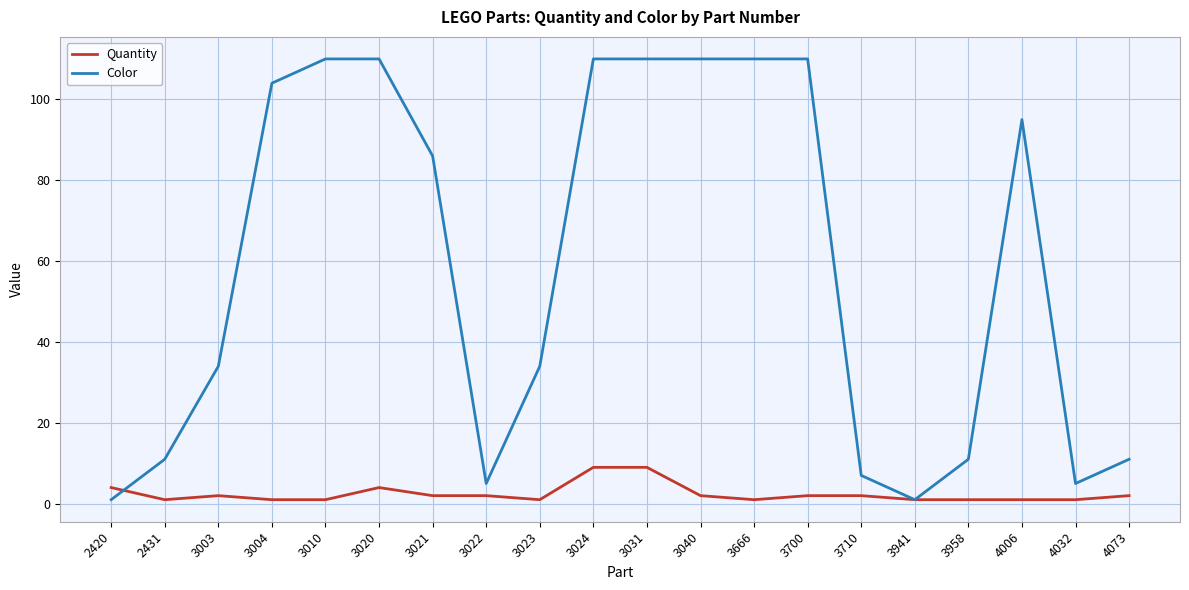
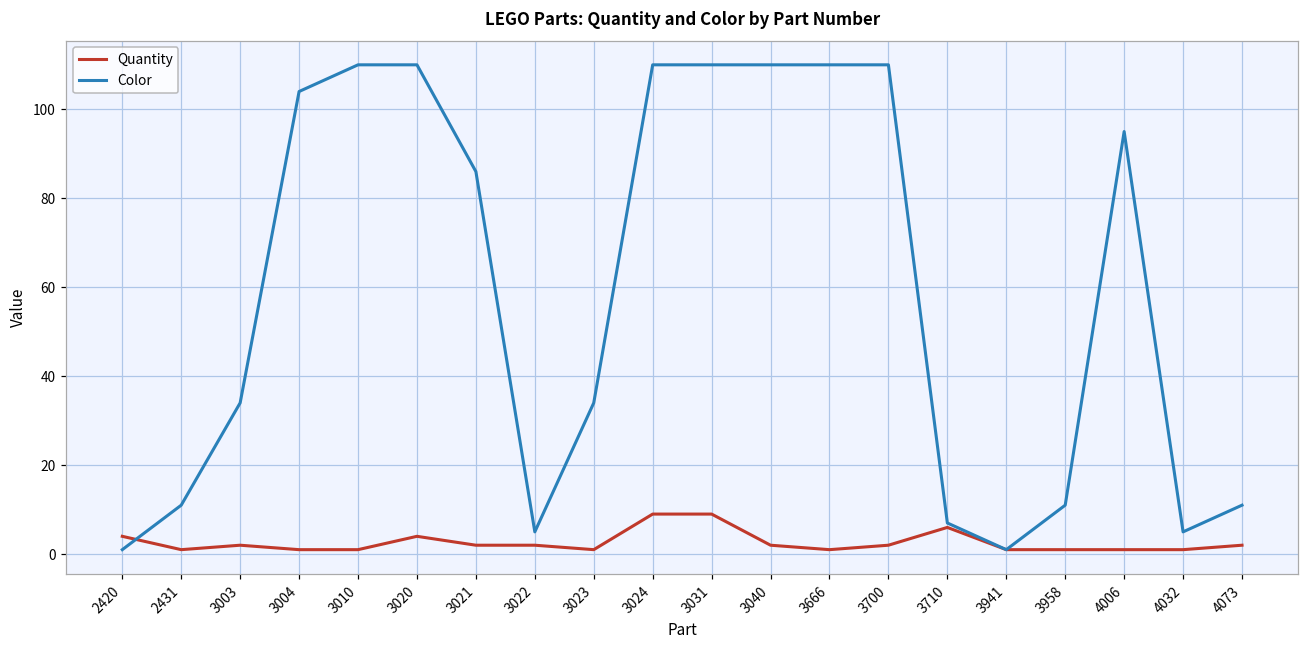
Quantity, 3710: 2 -> 6
